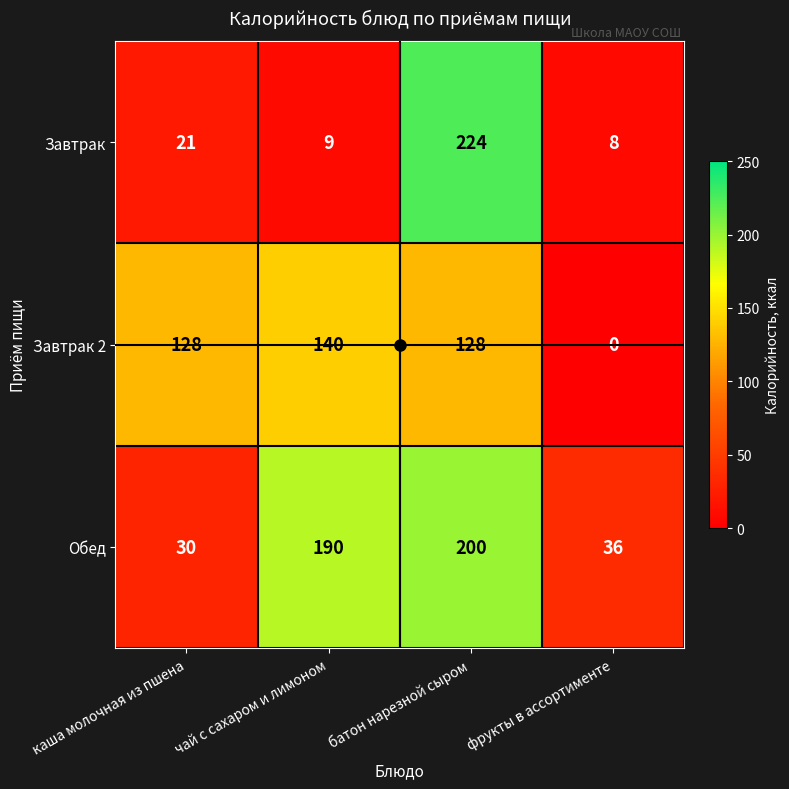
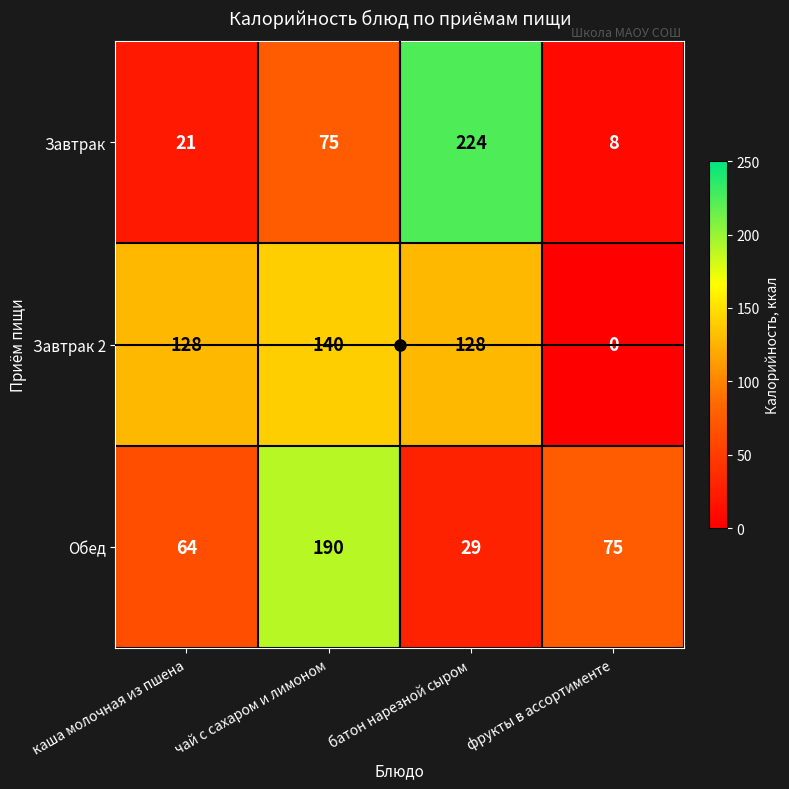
Завтрак, чай с сахаром и лимоном: 9 -> 75
Обед, каша молочная из пшена: 30 -> 64
Обед, батон нарезной сыром: 200 -> 29
Обед, фрукты в ассортименте: 36 -> 75
